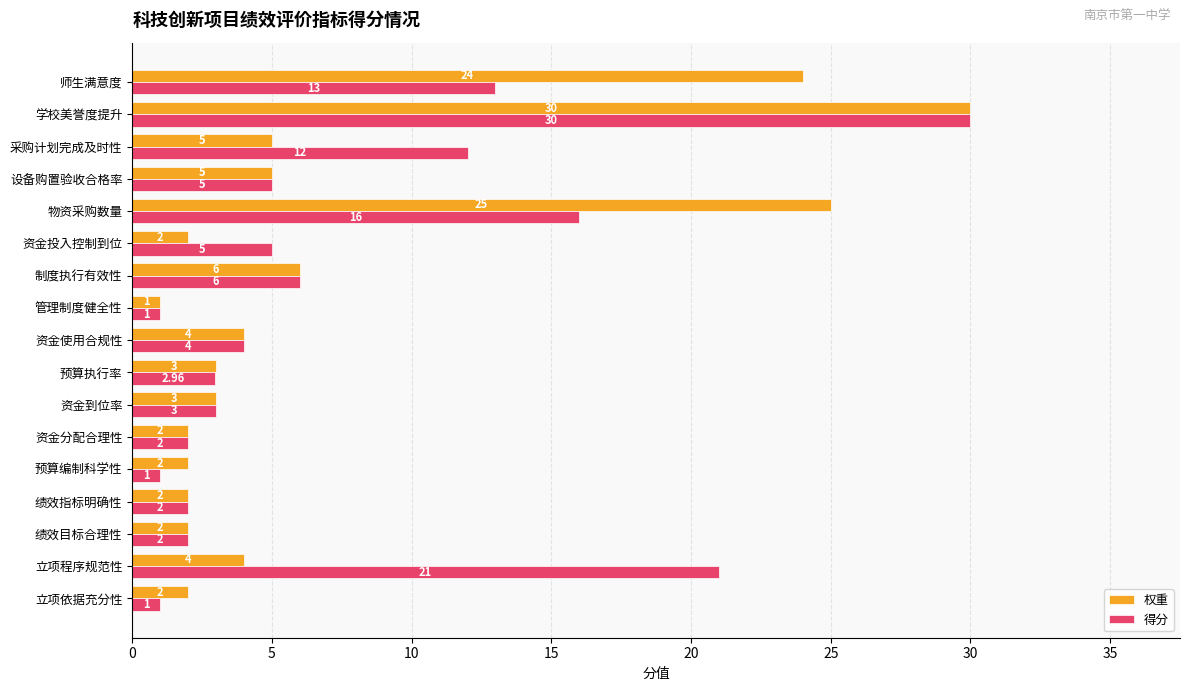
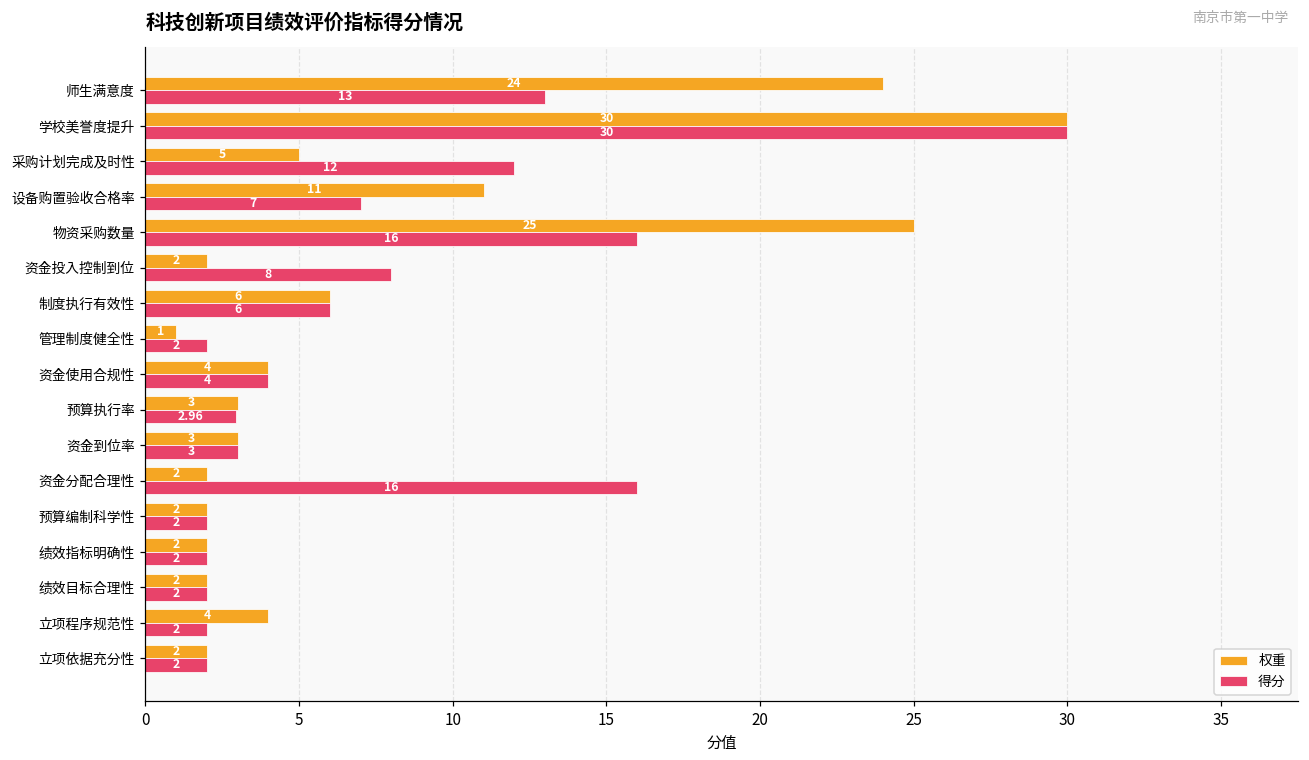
权重, 设备购置验收合格率: 5 -> 11
得分, 设备购置验收合格率: 5 -> 7
得分, 资金投入控制到位: 5 -> 8
得分, 管理制度健全性: 1 -> 2
得分, 资金分配合理性: 2 -> 16
得分, 预算编制科学性: 1 -> 2
得分, 立项程序规范性: 21 -> 2
得分, 立项依据充分性: 1 -> 2
